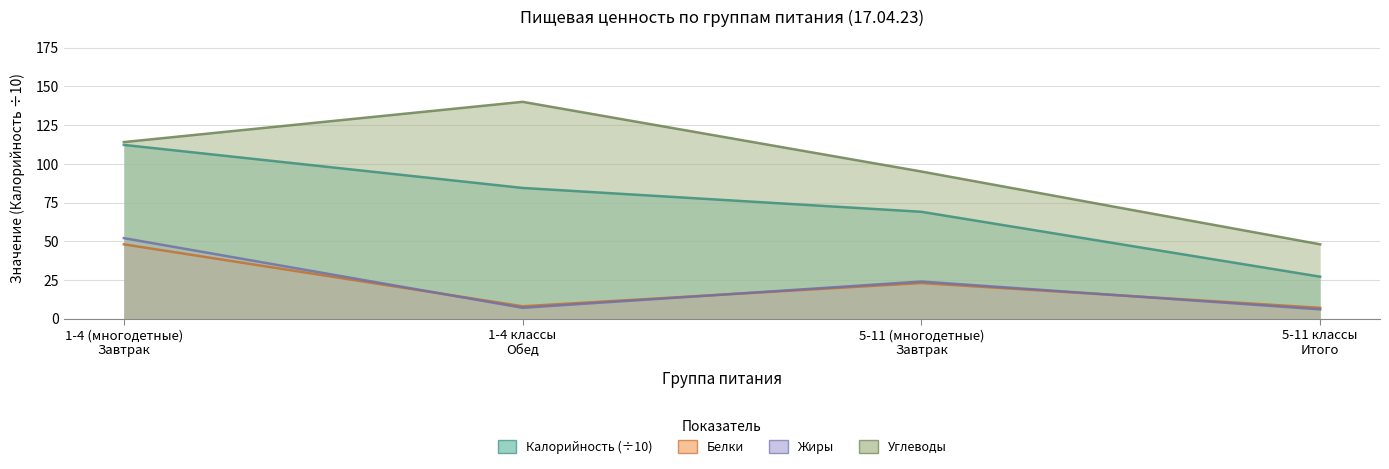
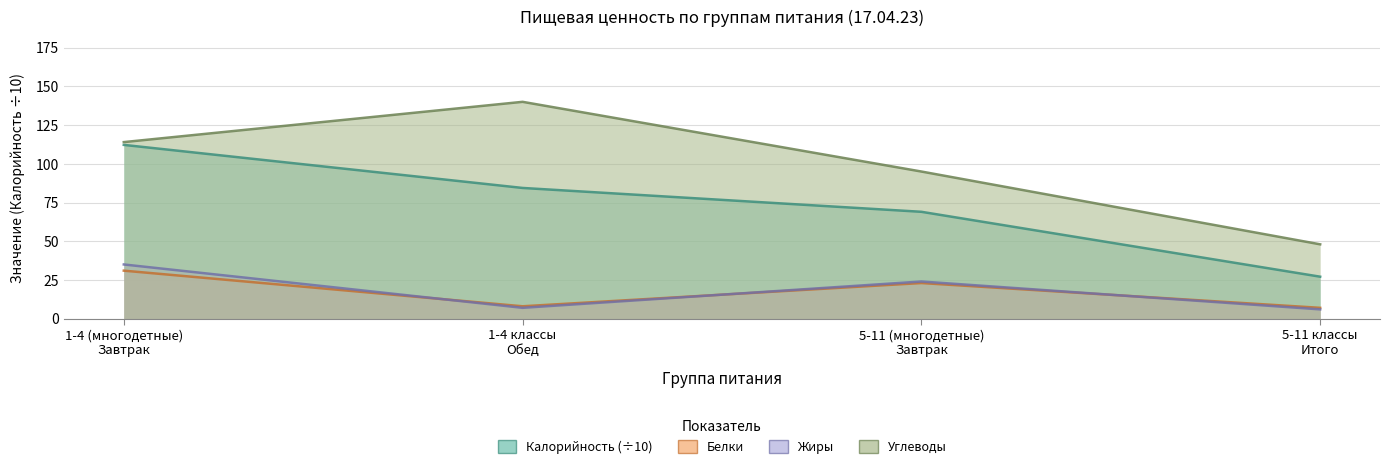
Белки, 1-4 (многодетные) Завтрак: 48 -> 31
Жиры, 1-4 (многодетные) Завтрак: 52 -> 35
